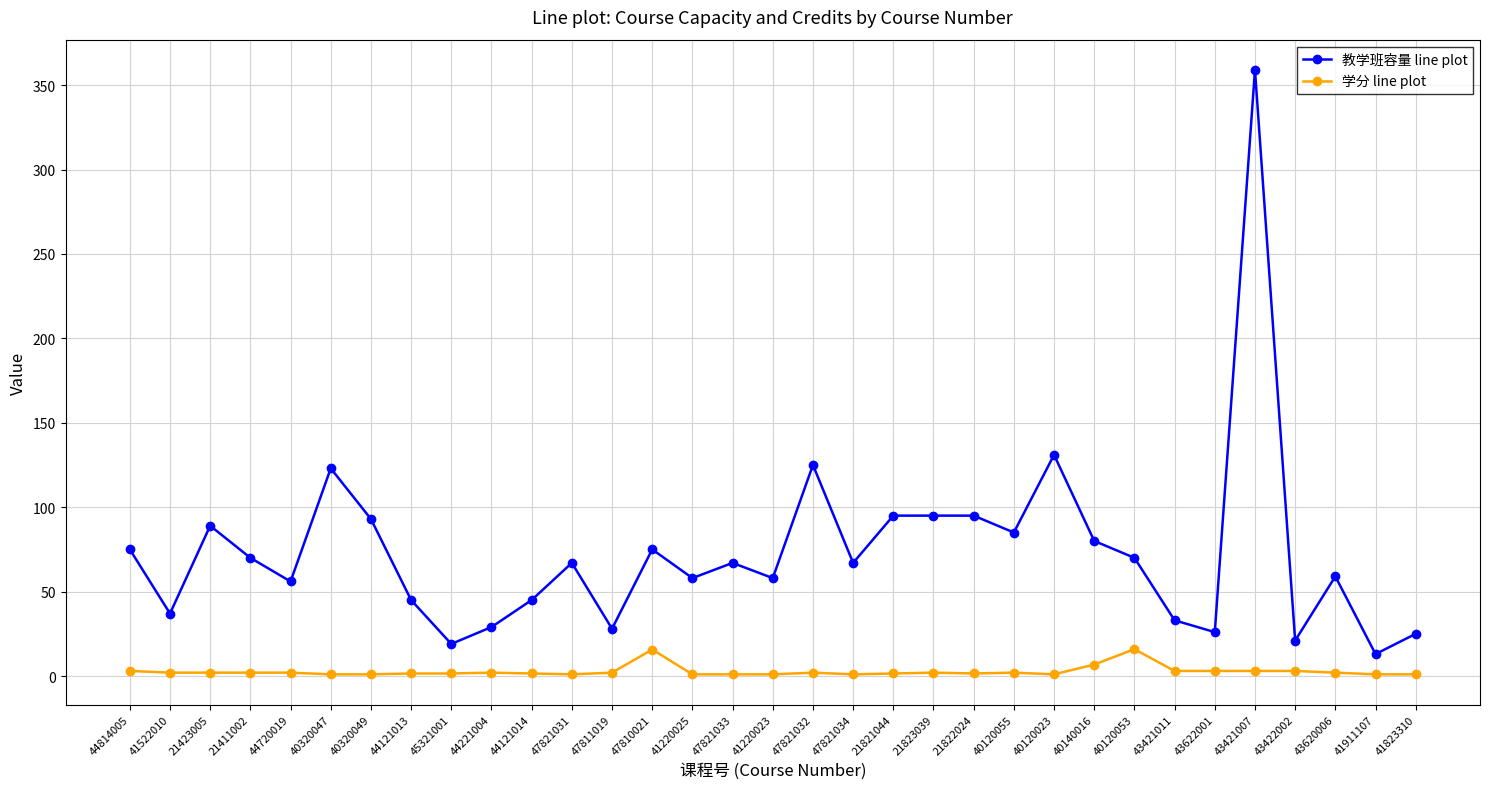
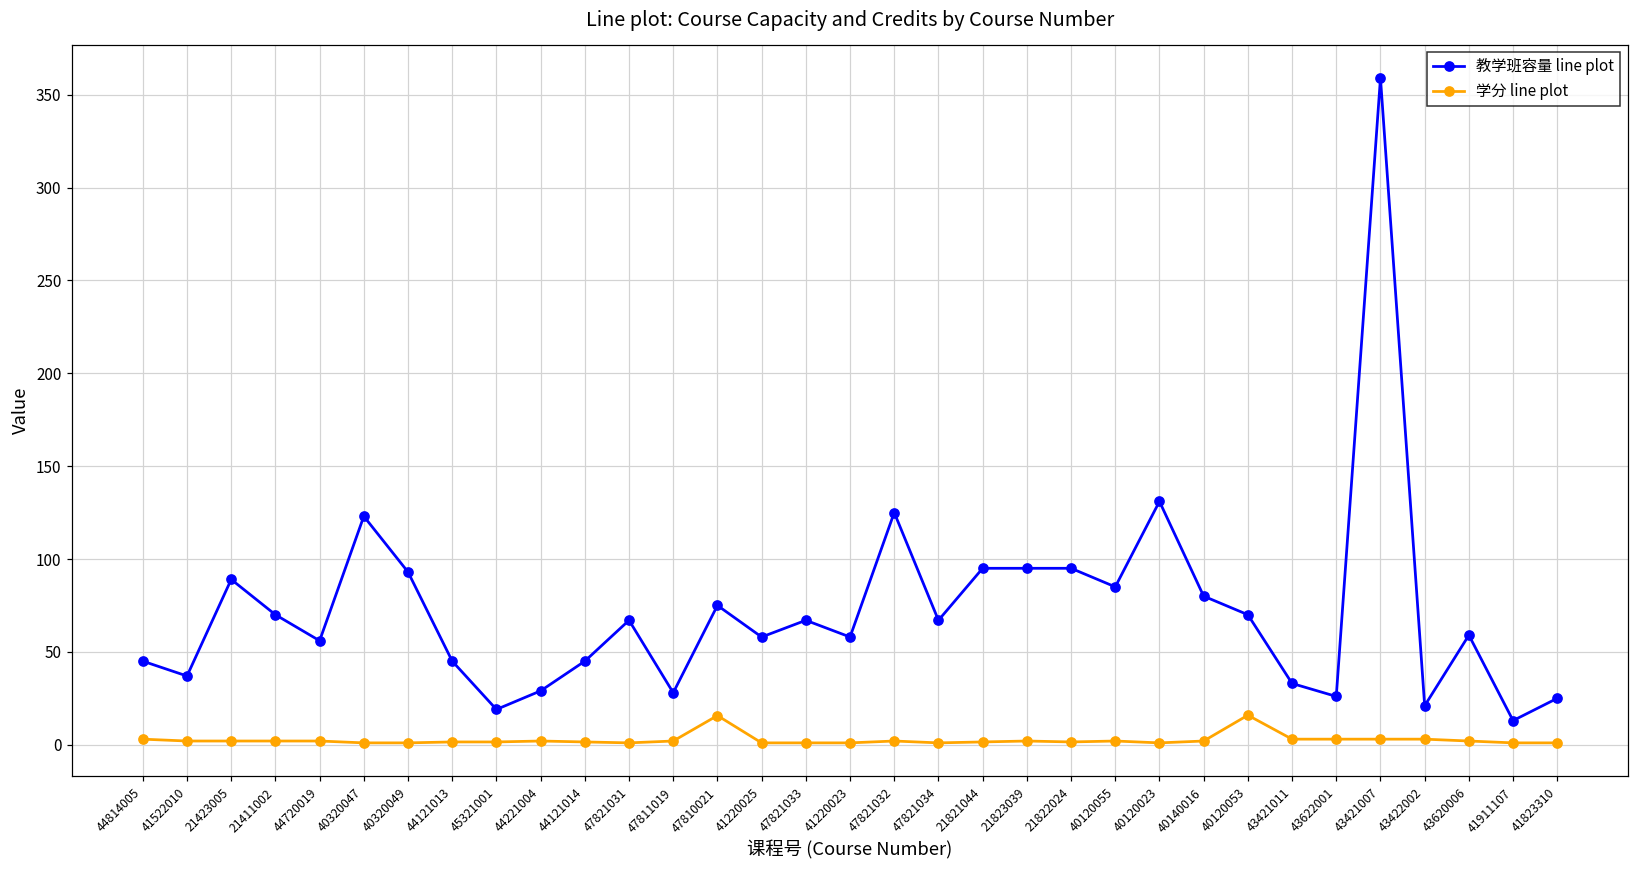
教学班容量 line plot, 44814005: 75 -> 45
学分 line plot, 40140016: 7 -> 2
